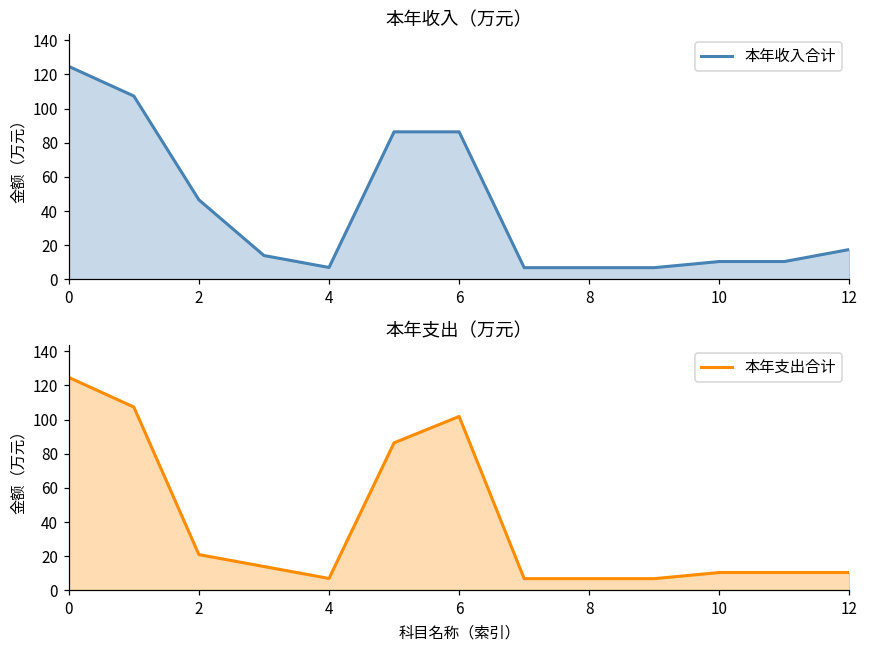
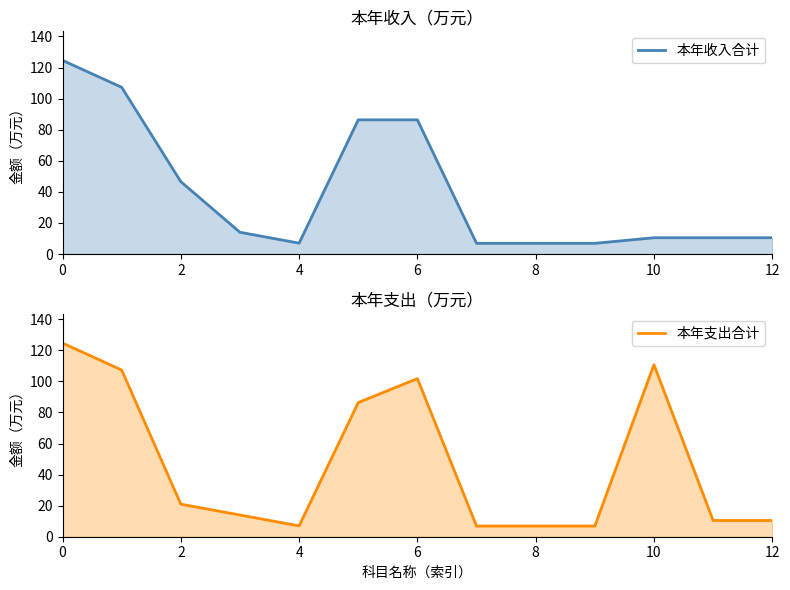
本年收入（万元）, 12: 18 -> 10
本年支出（万元）, 10: 10 -> 111
